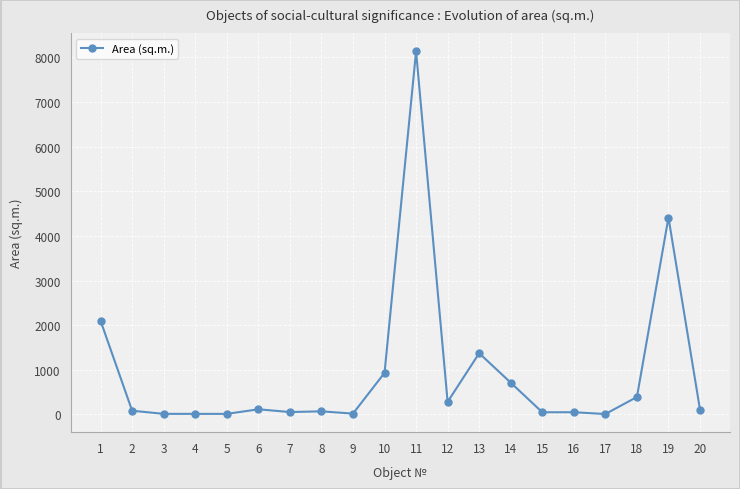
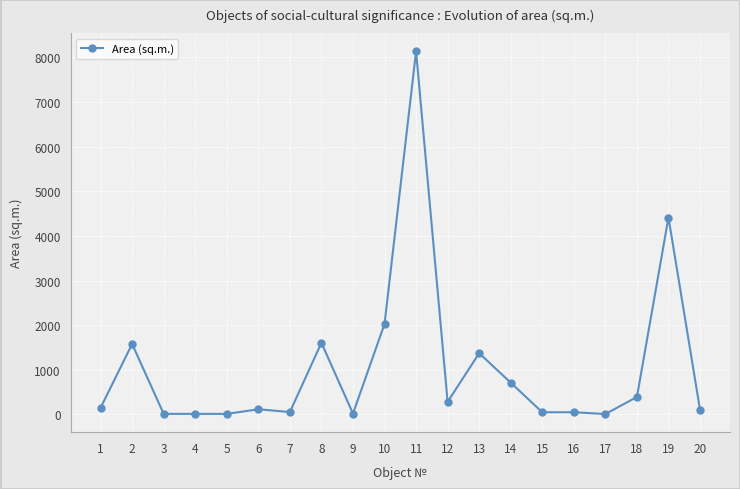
1: 2100 -> 100
2: 100 -> 1600
8: 100 -> 1600
10: 900 -> 2000
